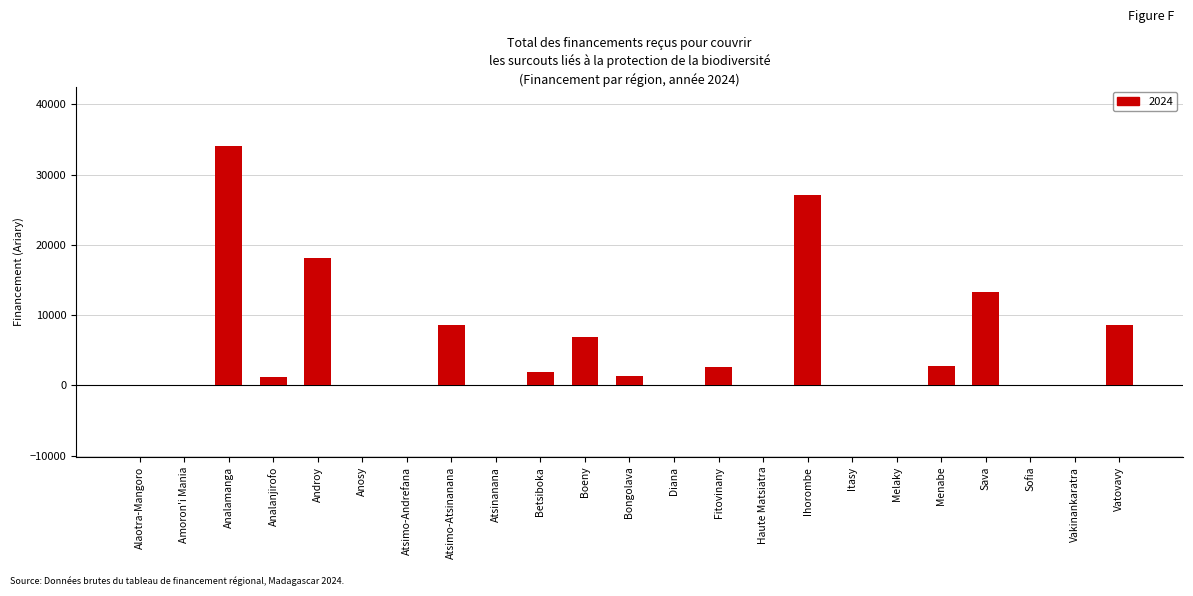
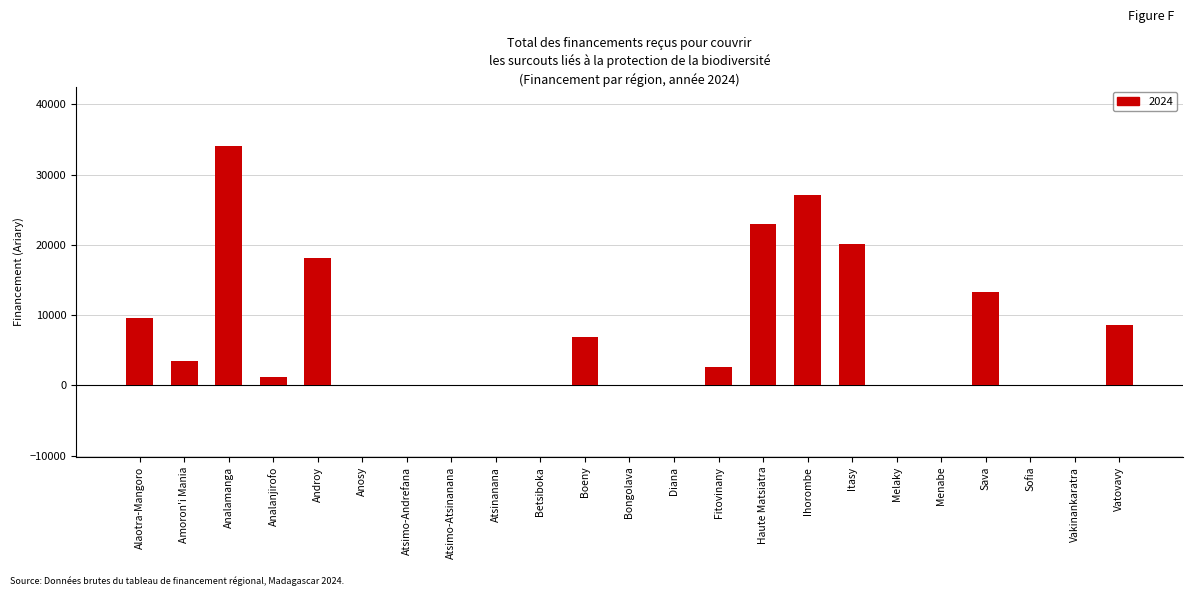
Alaotra-Mangoro: 0 -> 10000
Amoron'i Mania: 0 -> 3000
Atsimo-Atsinanana: 9000 -> 0
Betsiboka: 2000 -> 0
Bongolava: 1000 -> 0
Haute Matsiatra: 0 -> 23000
Itasy: 0 -> 20000
Menabe: 3000 -> 0
